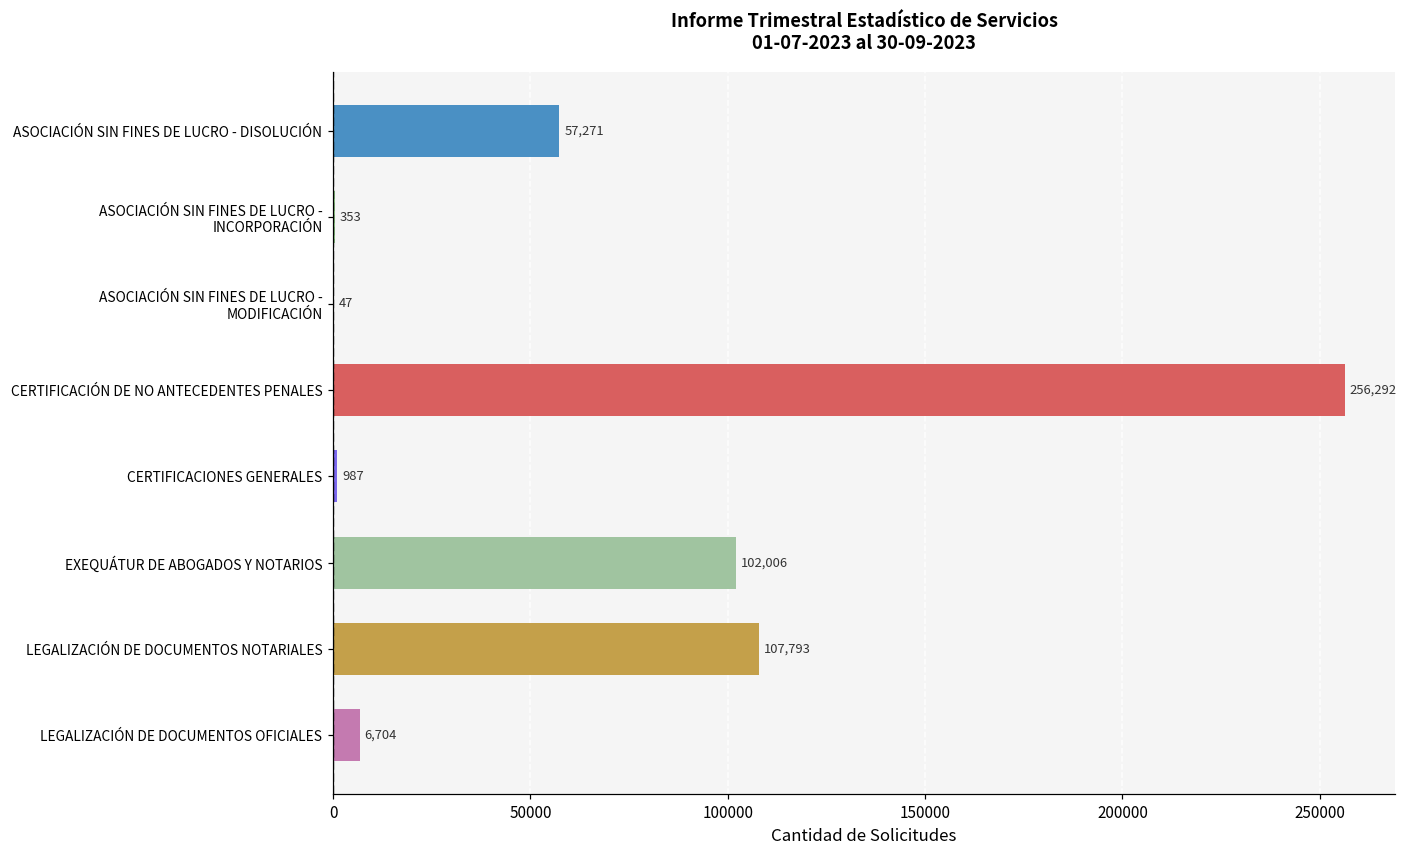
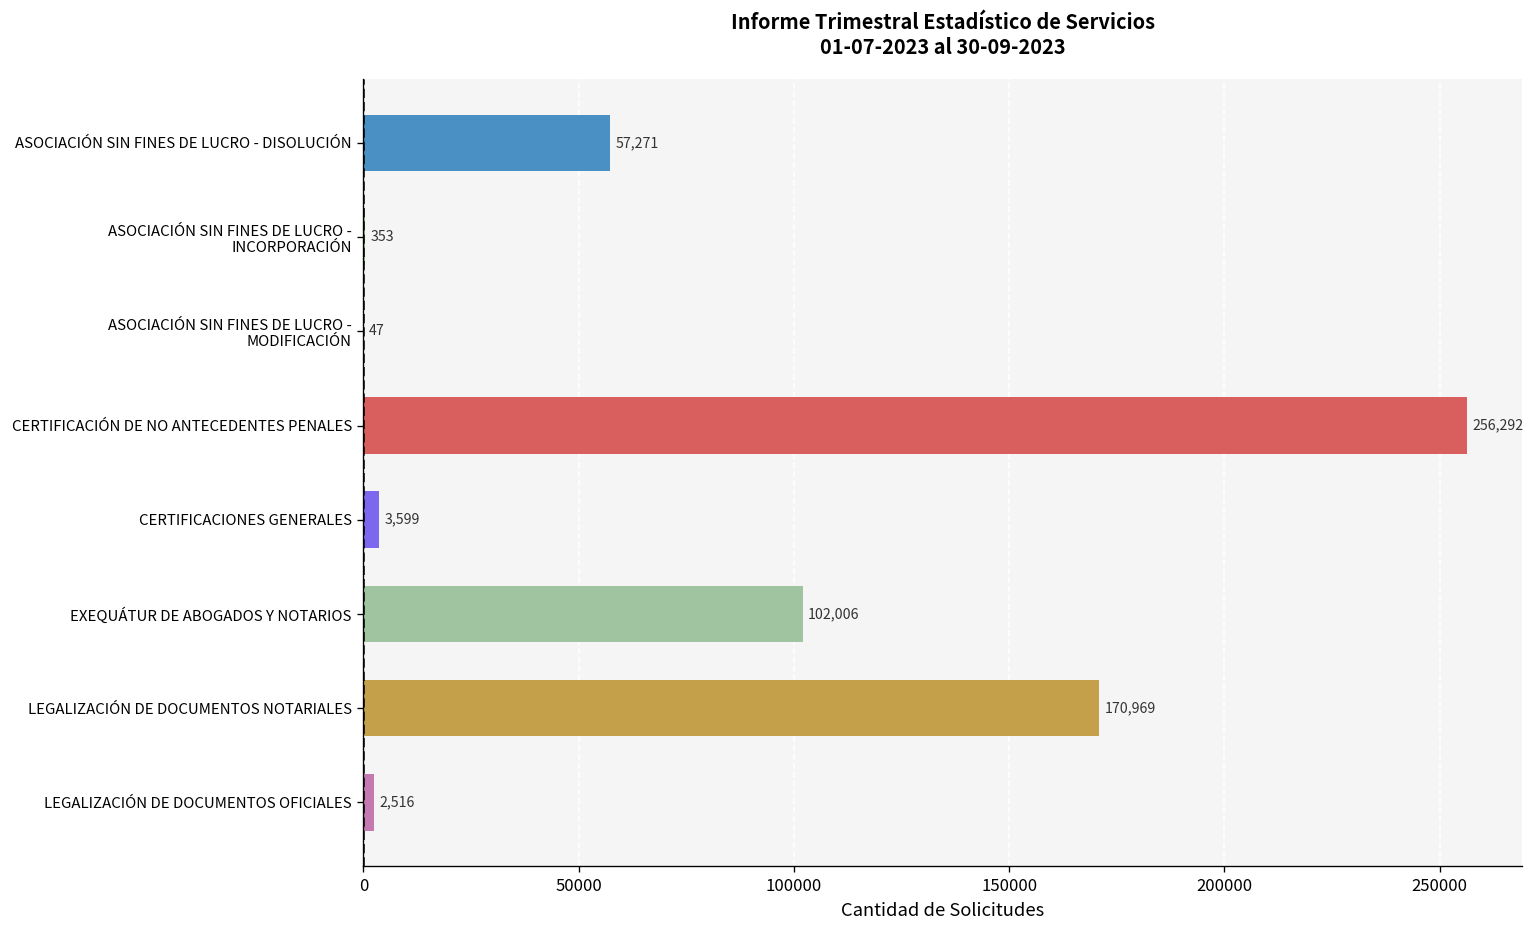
CERTIFICACIONES GENERALES: 987 -> 3,599
LEGALIZACIÓN DE DOCUMENTOS NOTARIALES: 107,793 -> 170,969
LEGALIZACIÓN DE DOCUMENTOS OFICIALES: 6,704 -> 2,516
